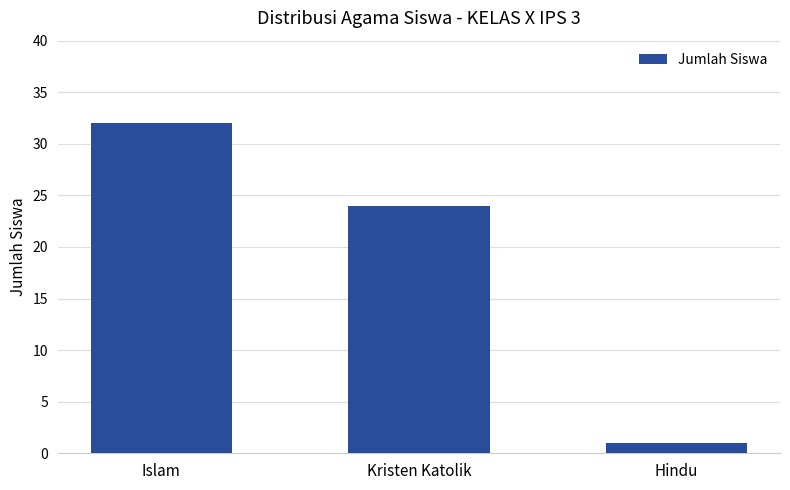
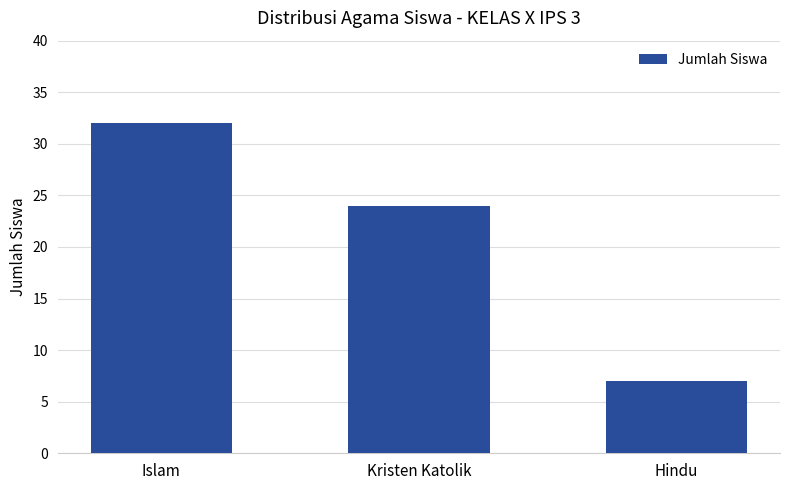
Hindu: 1 -> 7
